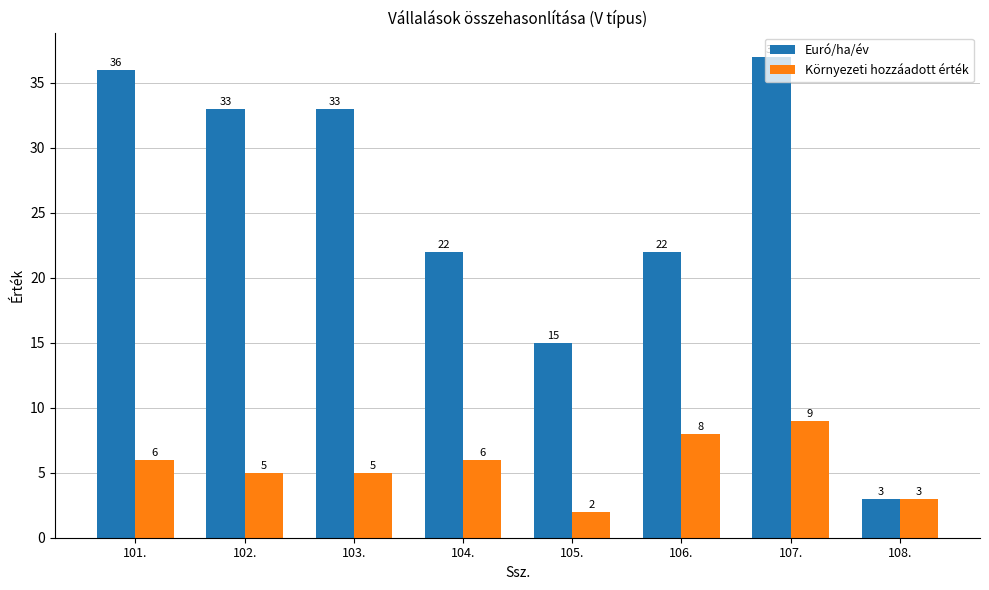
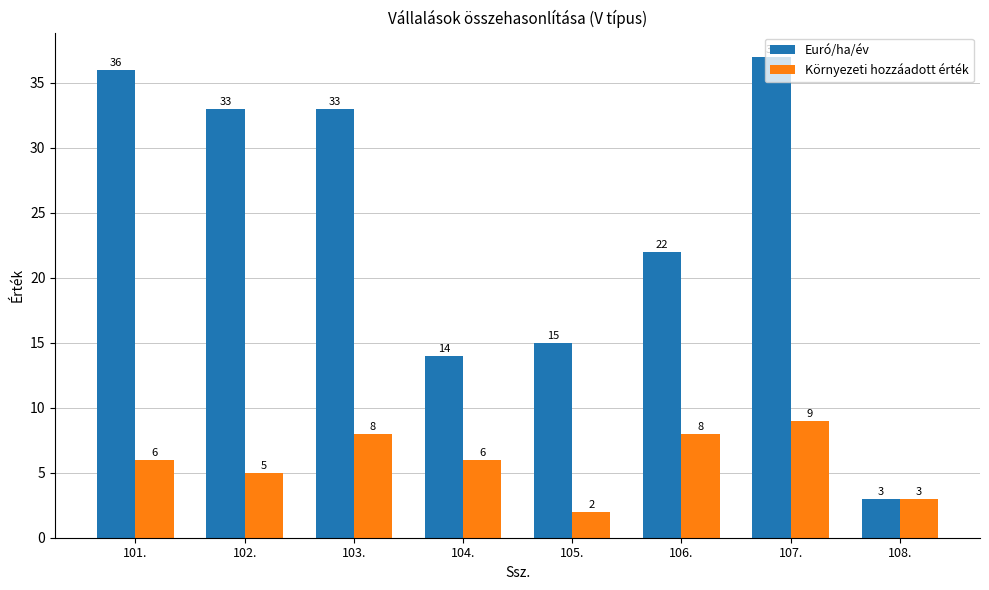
Környezeti hozzáadott érték, 103.: 5 -> 8
Euró/ha/év, 104.: 22 -> 14
